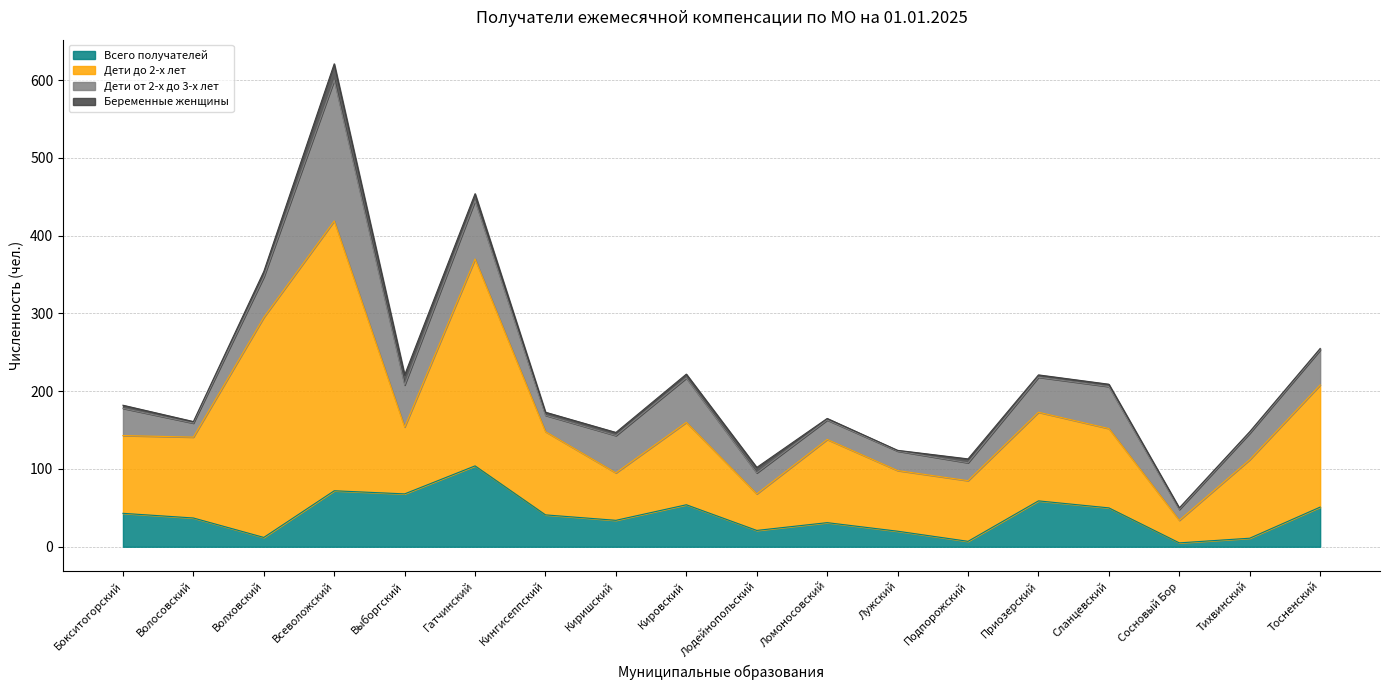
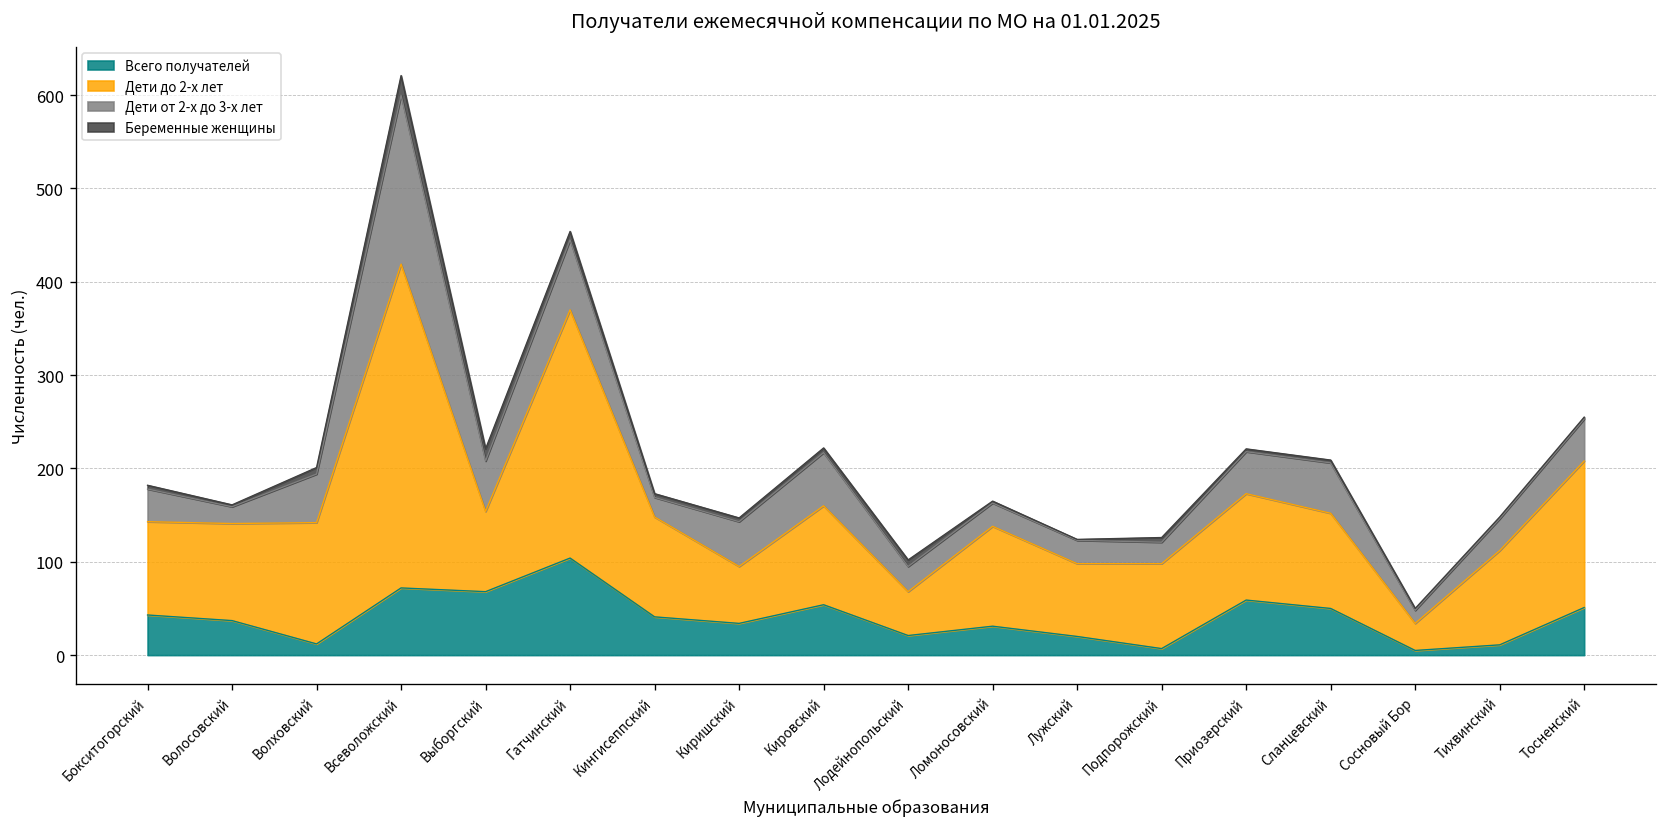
Дети до 2-х лет, Волховский: 280 -> 130
Дети до 2-х лет, Подпорожский: 80 -> 90
